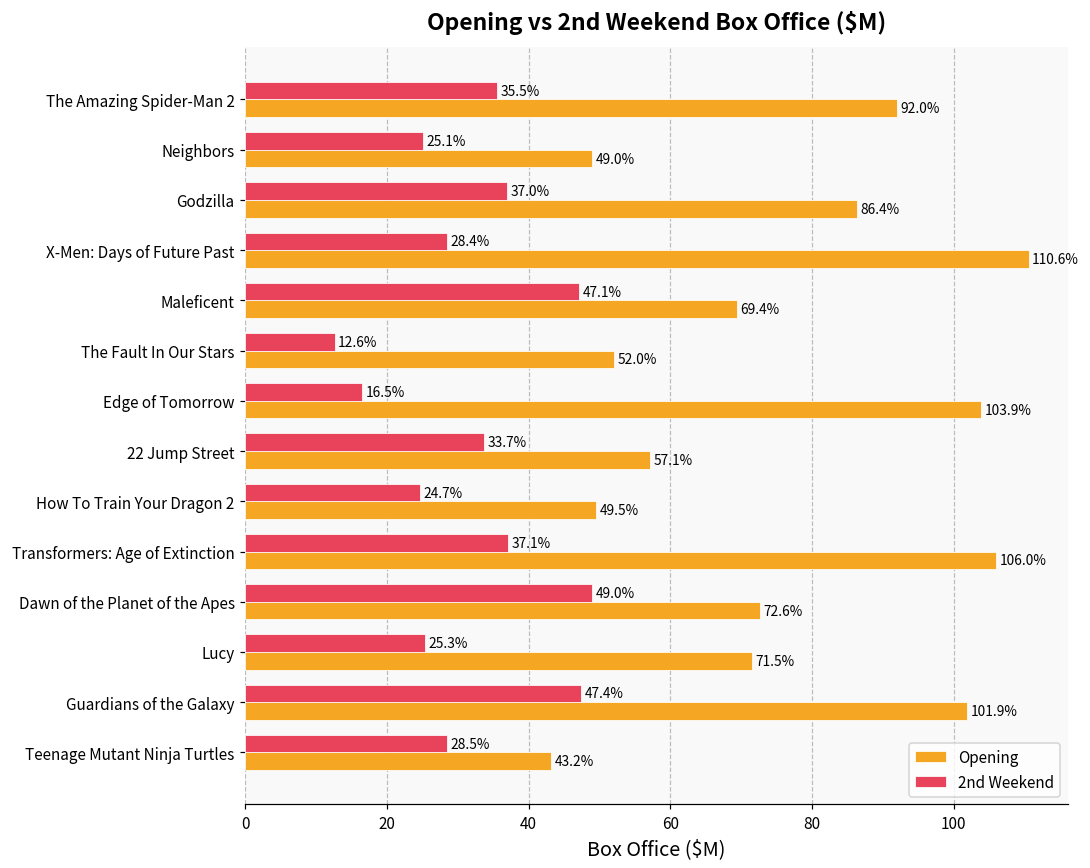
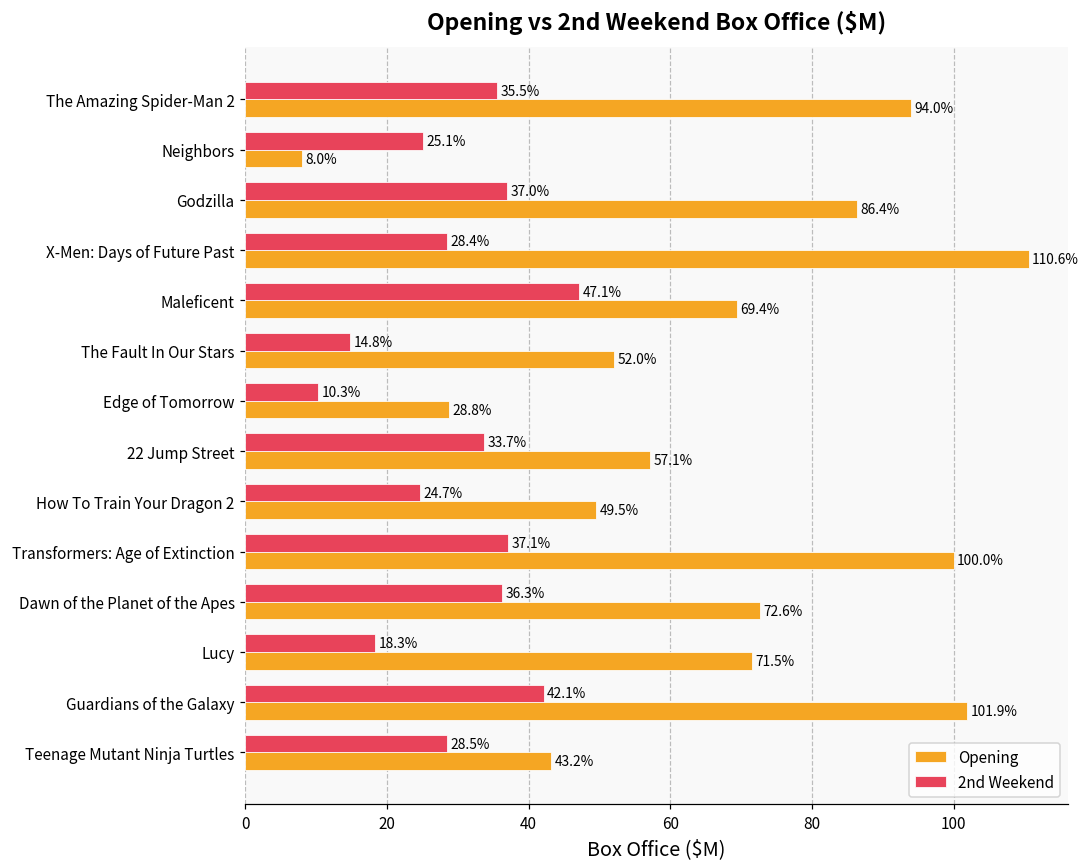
Opening, The Amazing Spider-Man 2: 92.0% -> 94.0%
Opening, Neighbors: 49.0% -> 8.0%
2nd Weekend, The Fault In Our Stars: 12.6% -> 14.8%
2nd Weekend, Edge of Tomorrow: 16.5% -> 10.3%
Opening, Edge of Tomorrow: 103.9% -> 28.8%
Opening, Transformers: Age of Extinction: 106.0% -> 100.0%
2nd Weekend, Dawn of the Planet of the Apes: 49.0% -> 36.3%
2nd Weekend, Lucy: 25.3% -> 18.3%
2nd Weekend, Guardians of the Galaxy: 47.4% -> 42.1%
